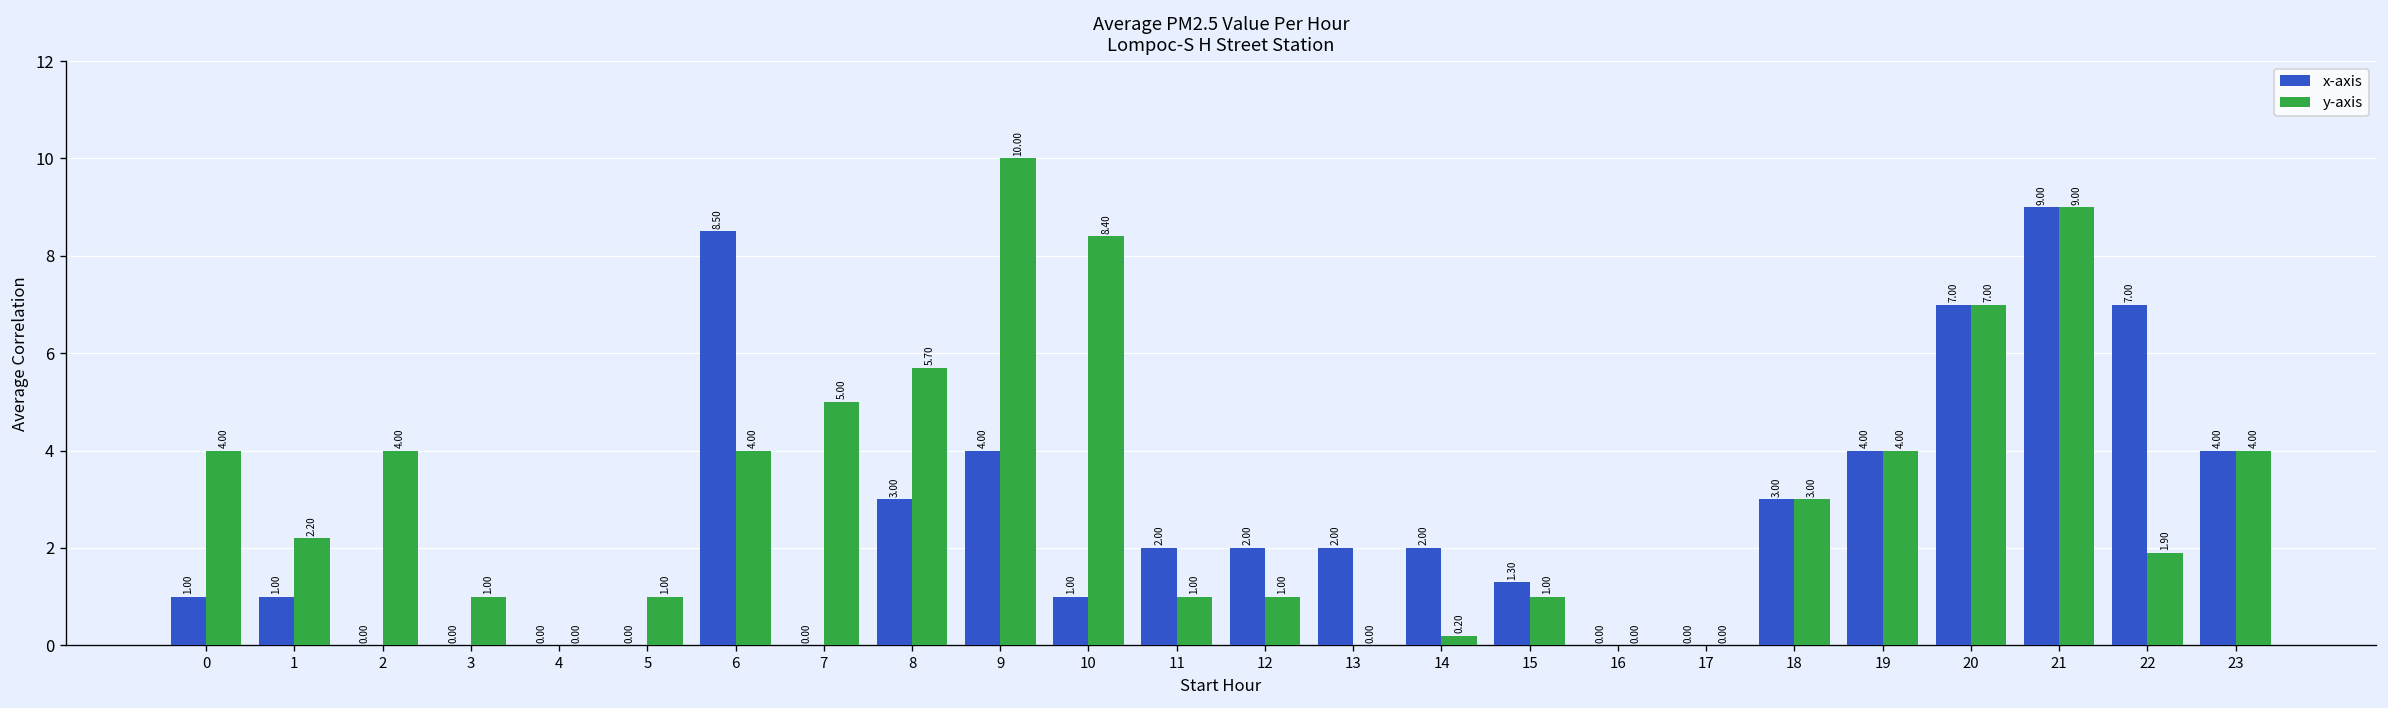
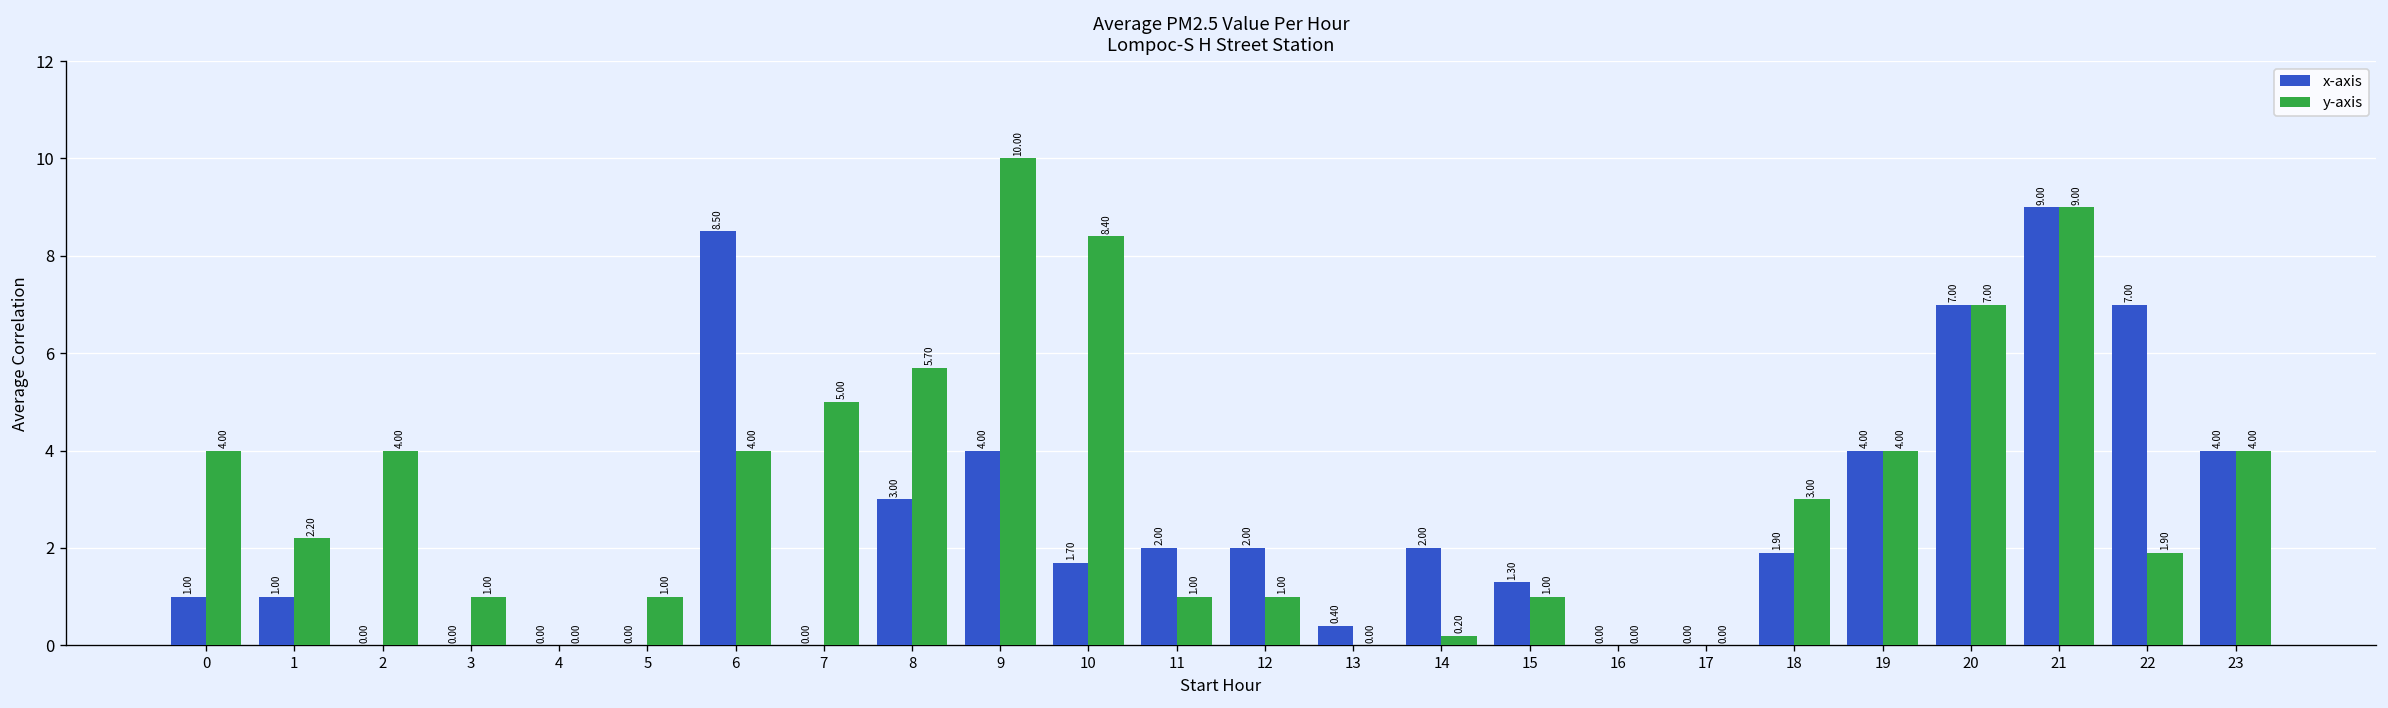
x-axis, 10: 1.00 -> 1.70
x-axis, 13: 2.00 -> 0.40
x-axis, 18: 3.00 -> 1.90
